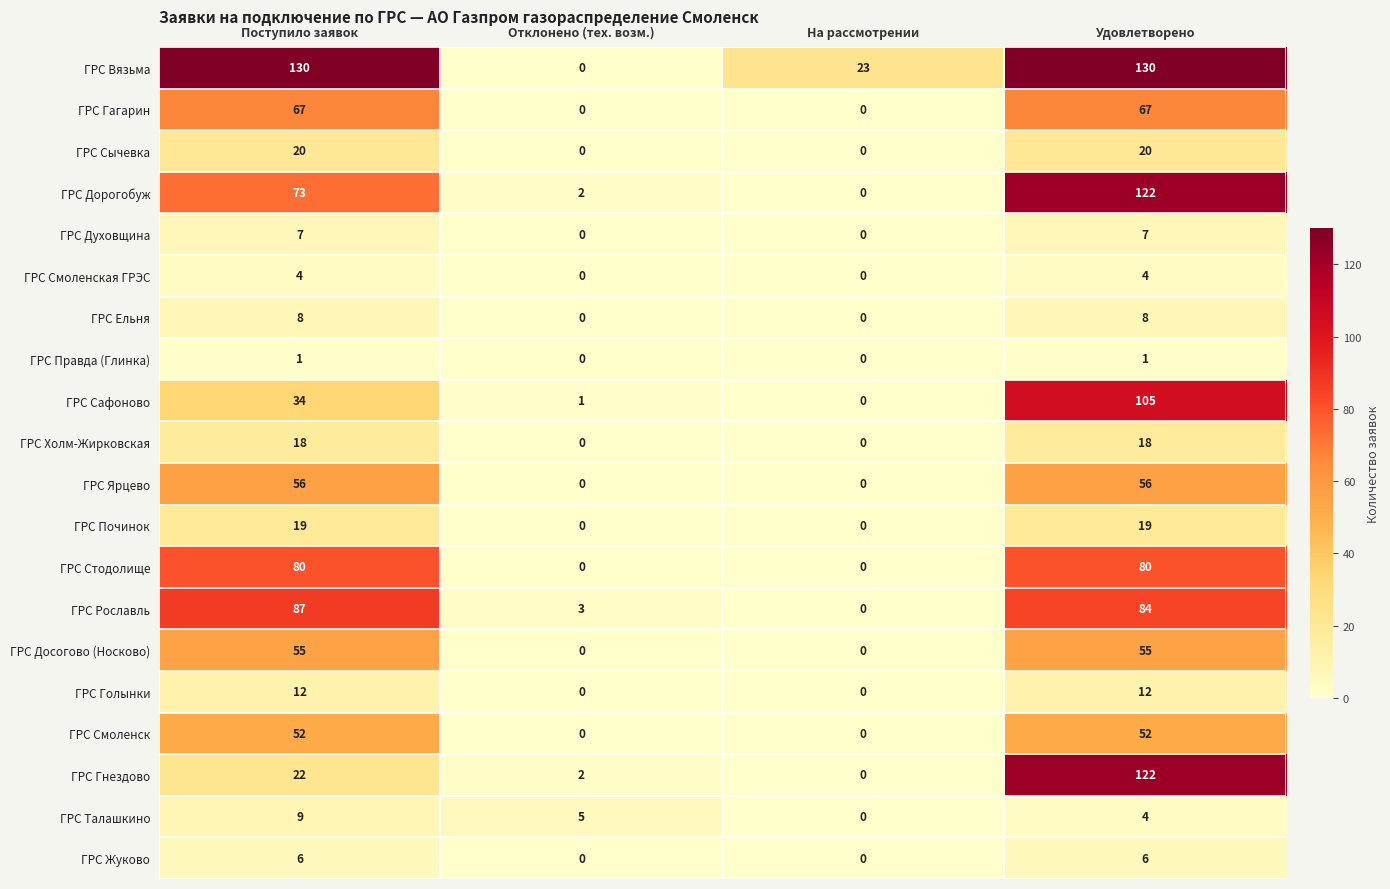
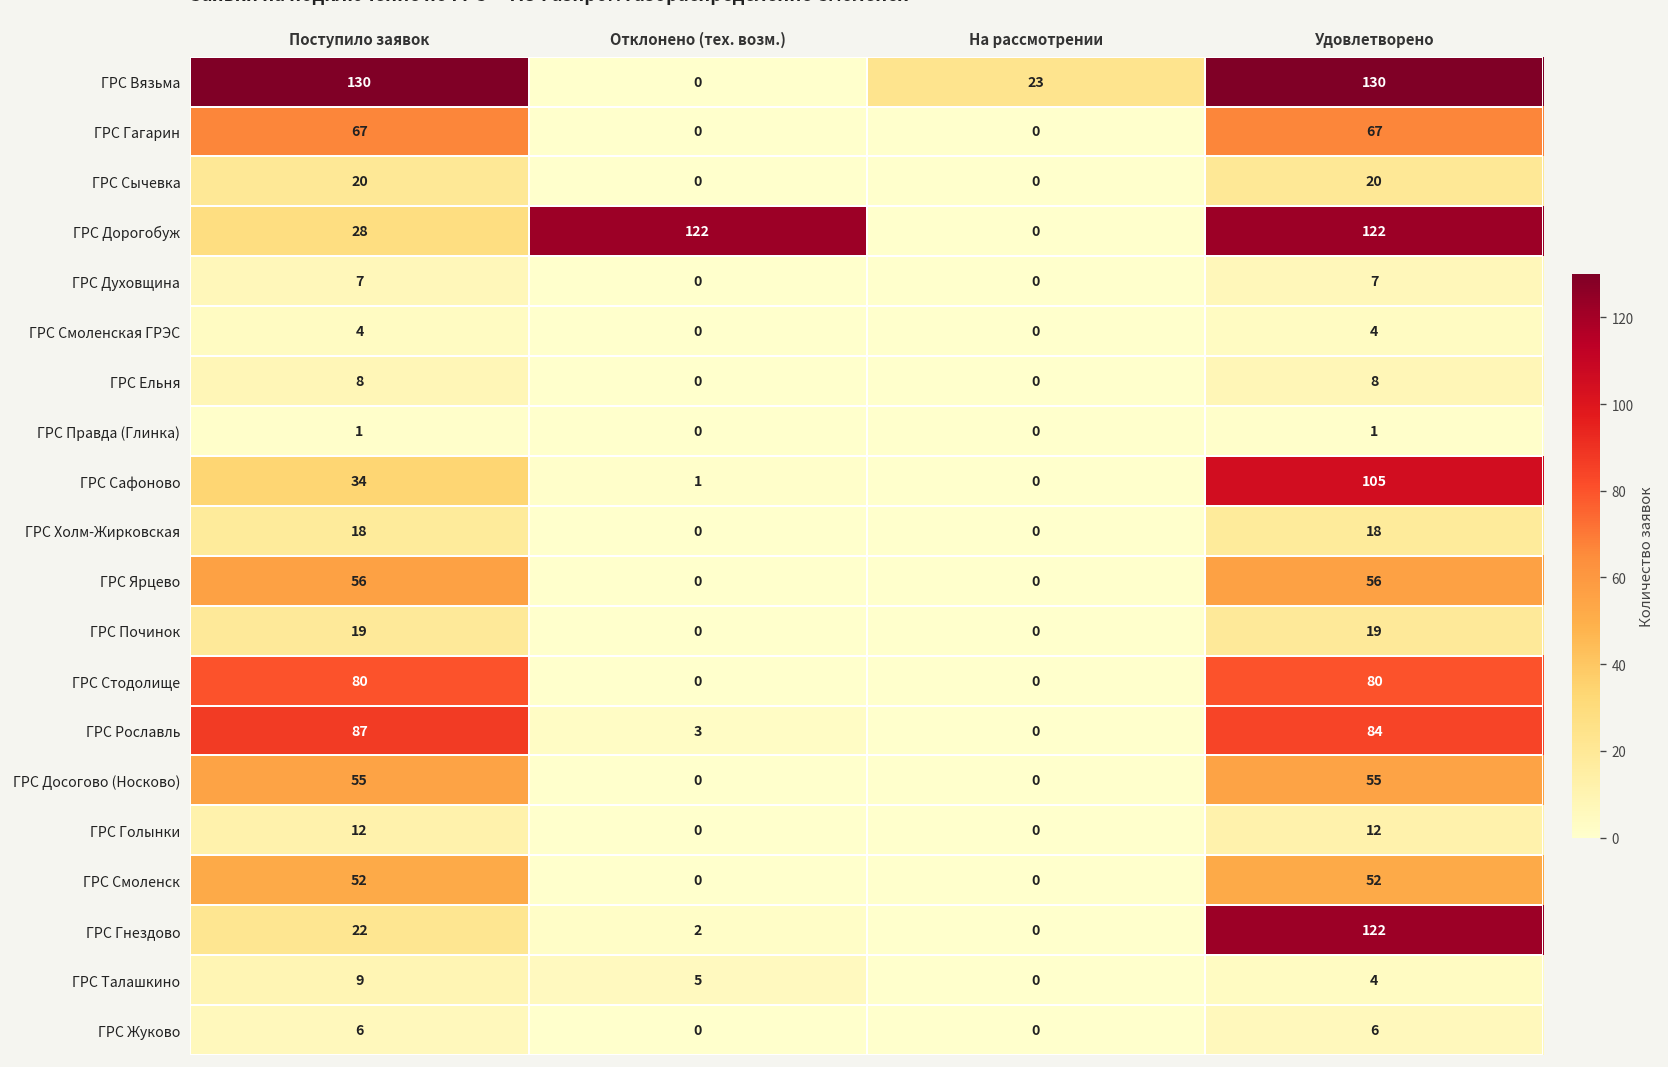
ГРС Дорогобуж, Поступило заявок: 73 -> 28
ГРС Дорогобуж, Отклонено (тех. возм.): 2 -> 122
